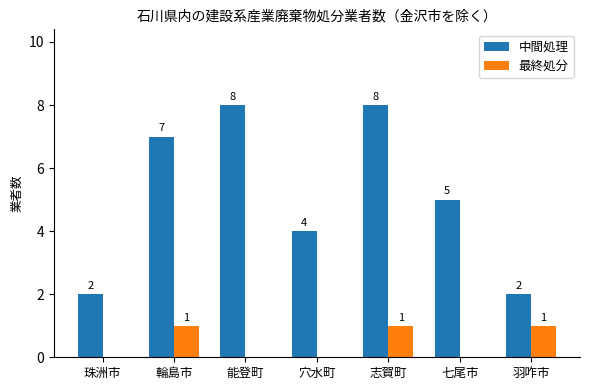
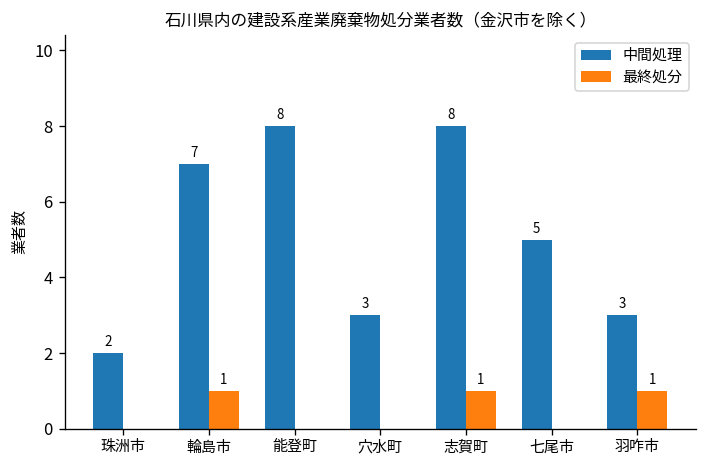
中間処理, 穴水町: 4 -> 3
中間処理, 羽咋市: 2 -> 3
